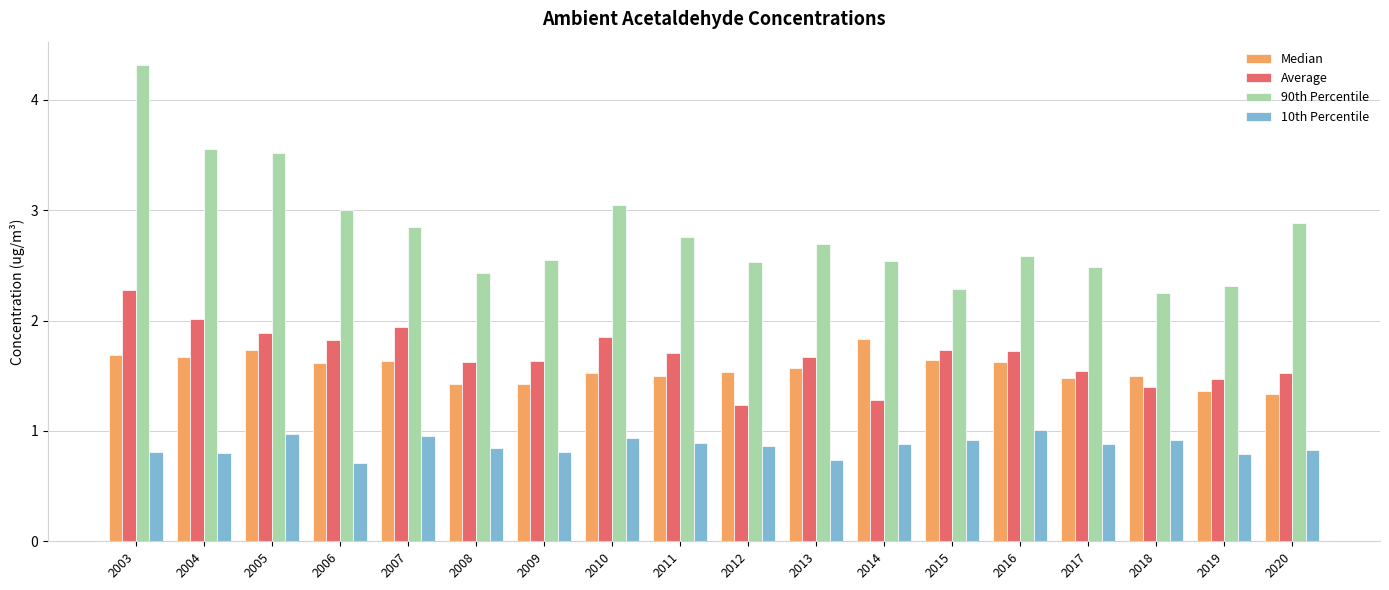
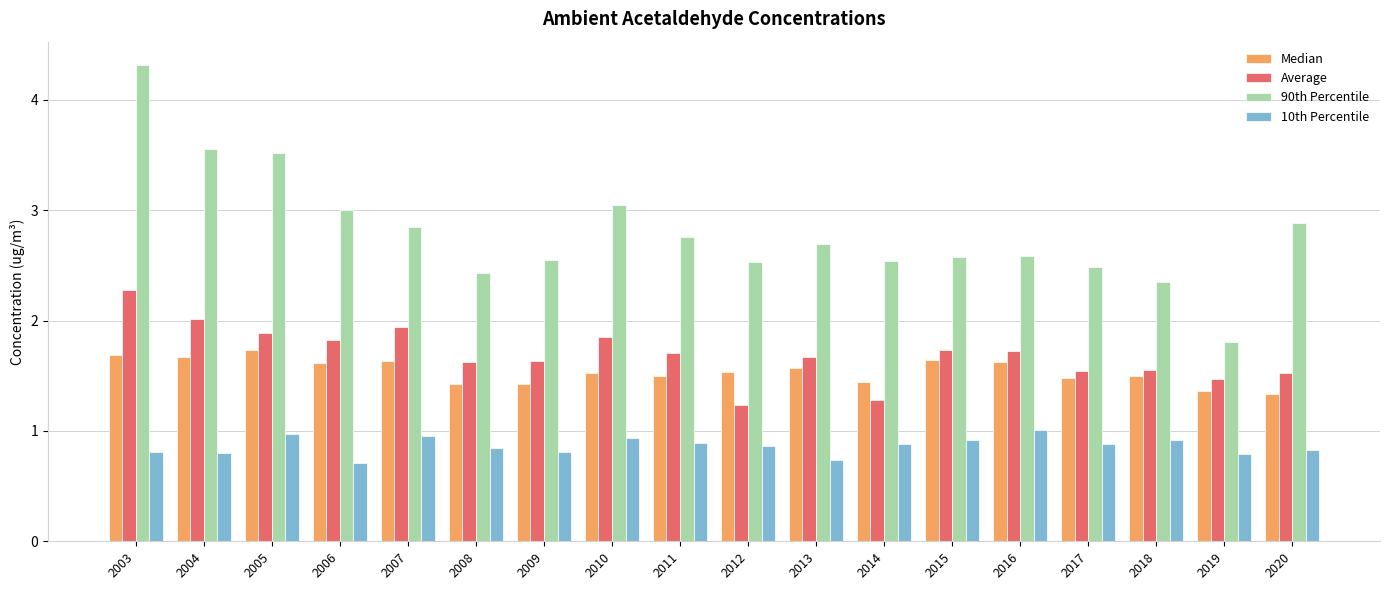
Median, 2014: 1.83 -> 1.44
90th Percentile, 2015: 2.29 -> 2.57
Average, 2018: 1.40 -> 1.55
90th Percentile, 2018: 2.25 -> 2.35
90th Percentile, 2019: 2.31 -> 1.81
